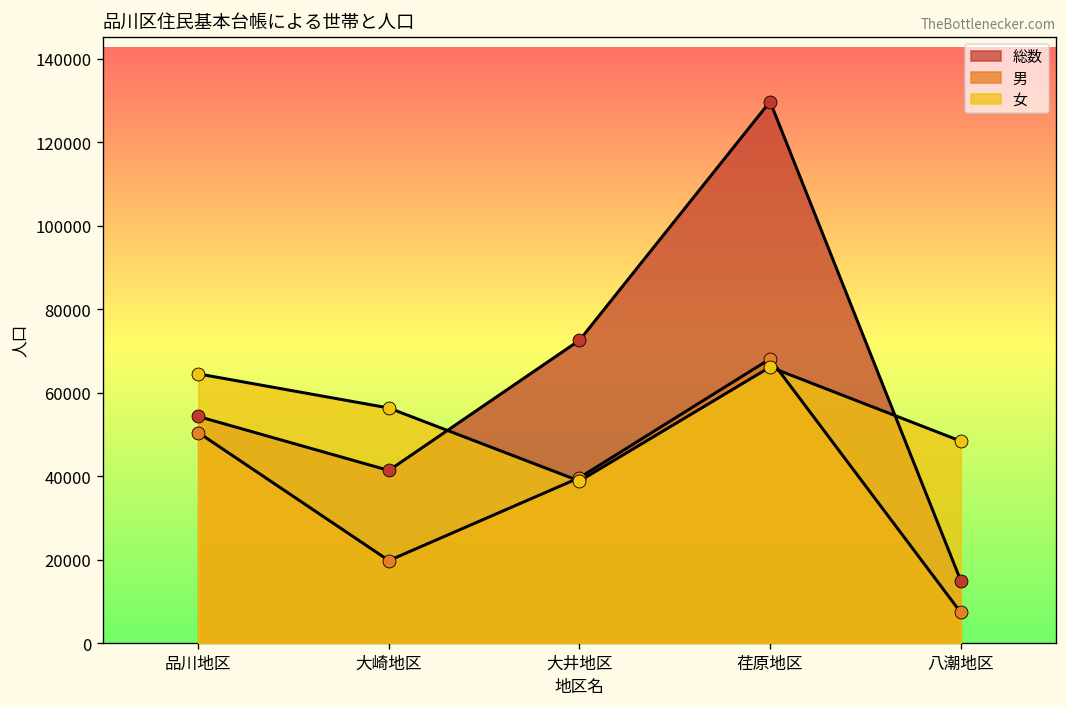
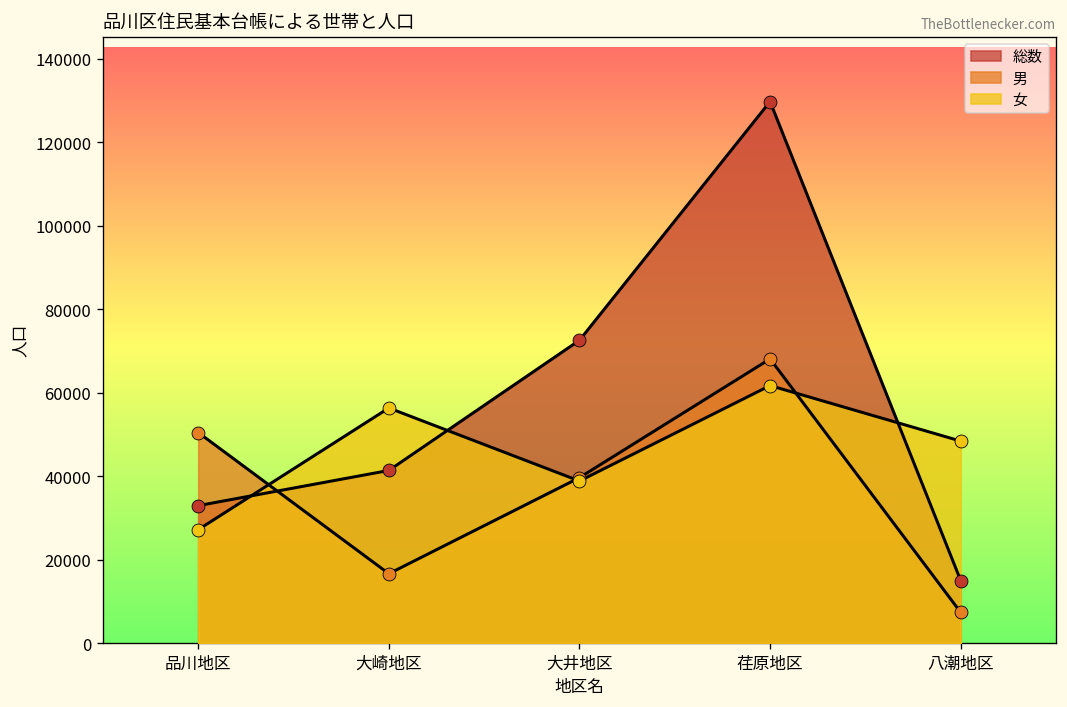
総数, 品川地区: 54000 -> 33000
女, 品川地区: 64000 -> 27000
男, 大崎地区: 20000 -> 17000
女, 荏原地区: 66000 -> 62000
